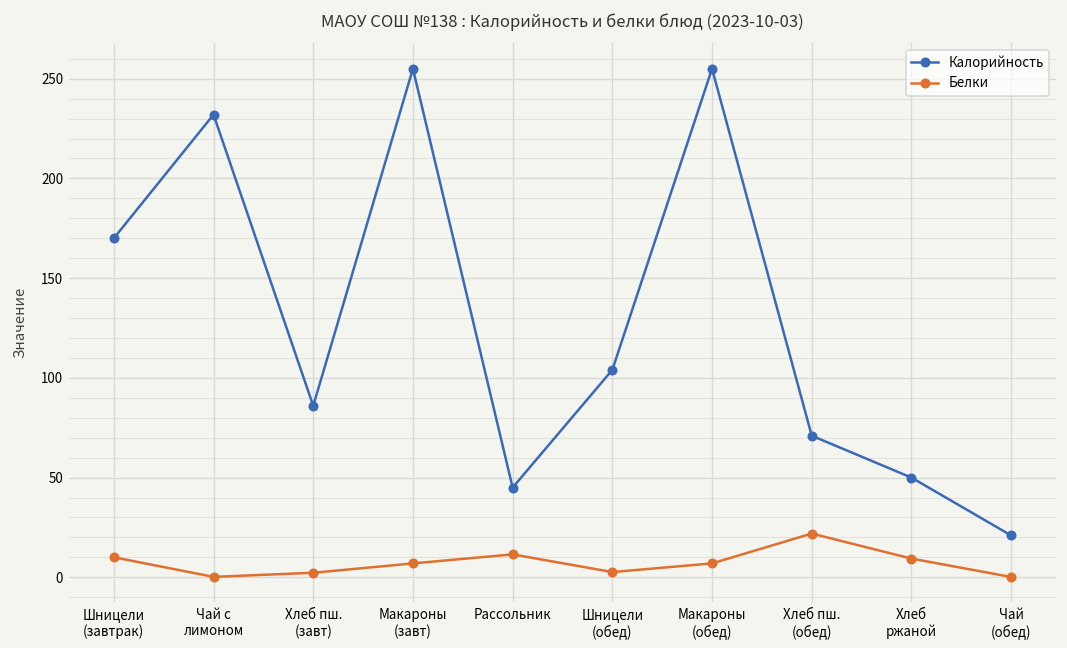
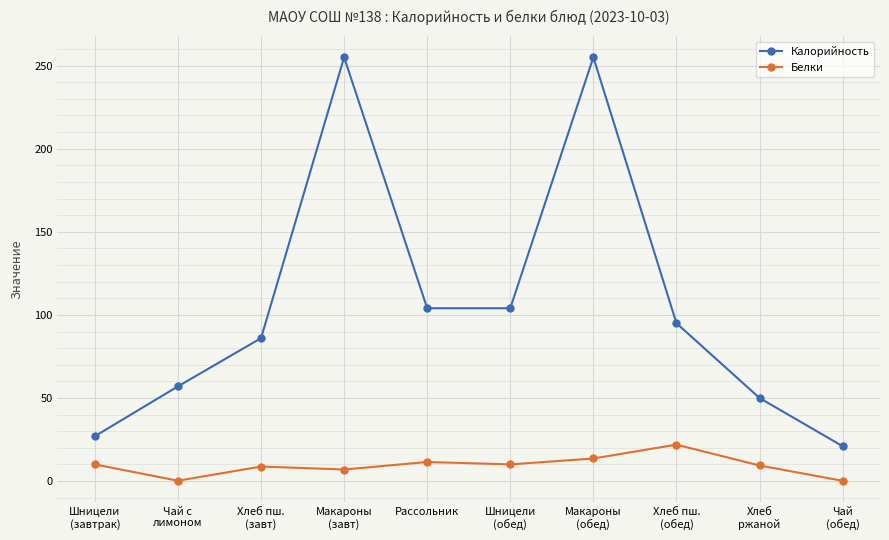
Калорийность, Шницели (завтрак): 170 -> 27
Калорийность, Чай с лимоном: 232 -> 57
Белки, Хлеб пш. (завт): 2 -> 9
Калорийность, Рассольник: 45 -> 104
Белки, Шницели (обед): 3 -> 10
Белки, Макароны (обед): 7 -> 14
Калорийность, Хлеб пш. (обед): 71 -> 95
